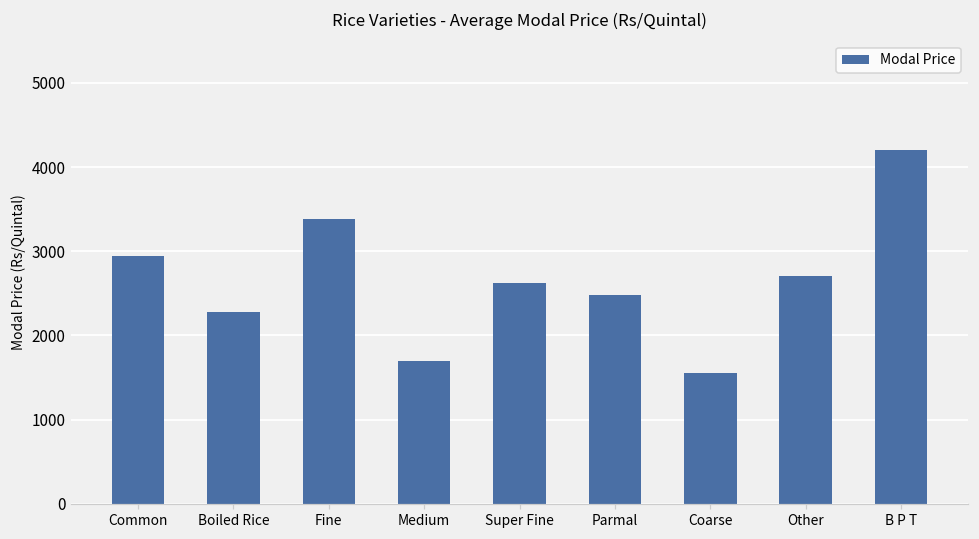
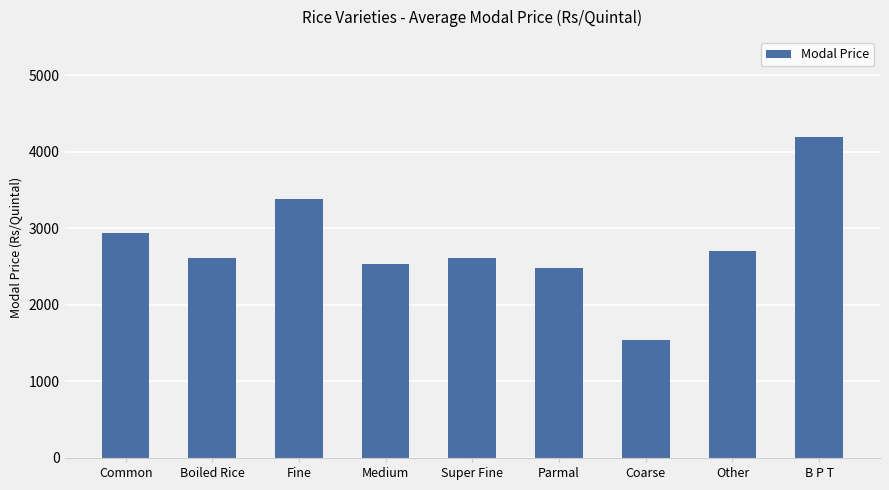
Boiled Rice: 2300 -> 2600
Medium: 1700 -> 2500
